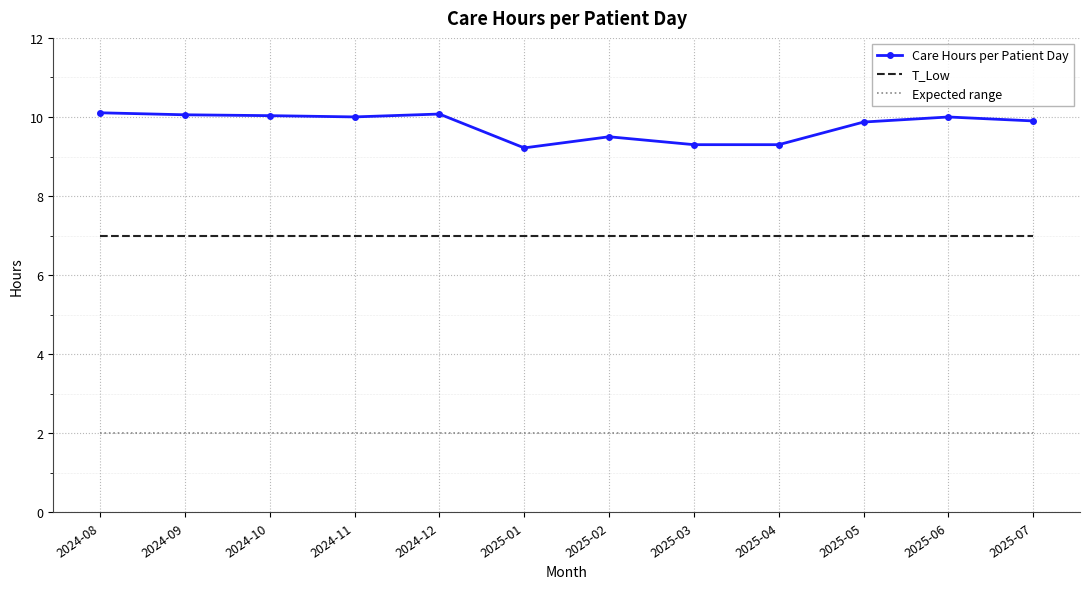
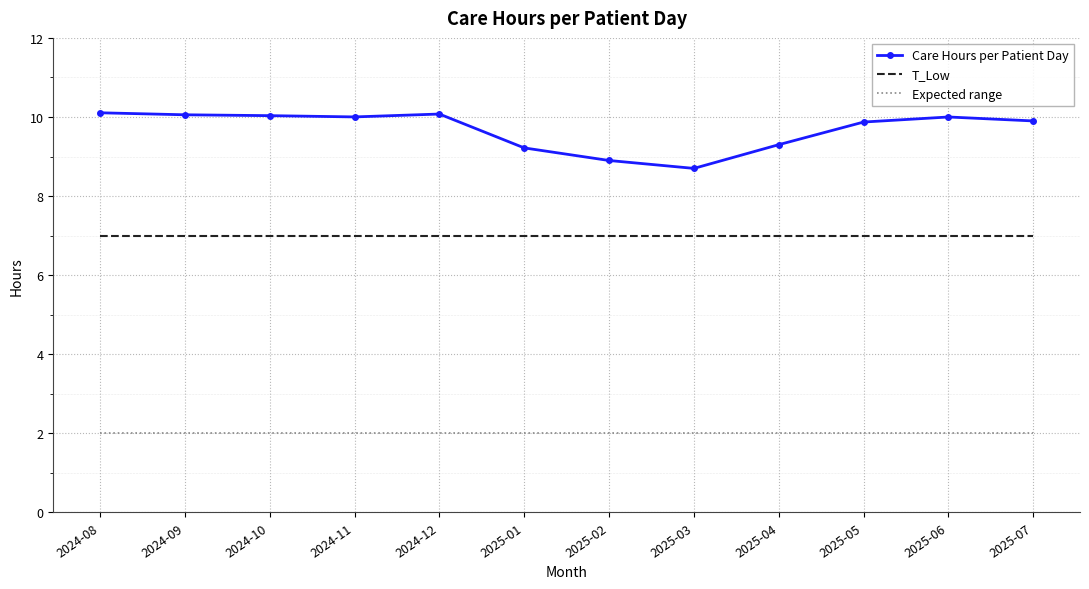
Care Hours per Patient Day, 2025-02: 9.5 -> 8.9
Care Hours per Patient Day, 2025-03: 9.3 -> 8.7
